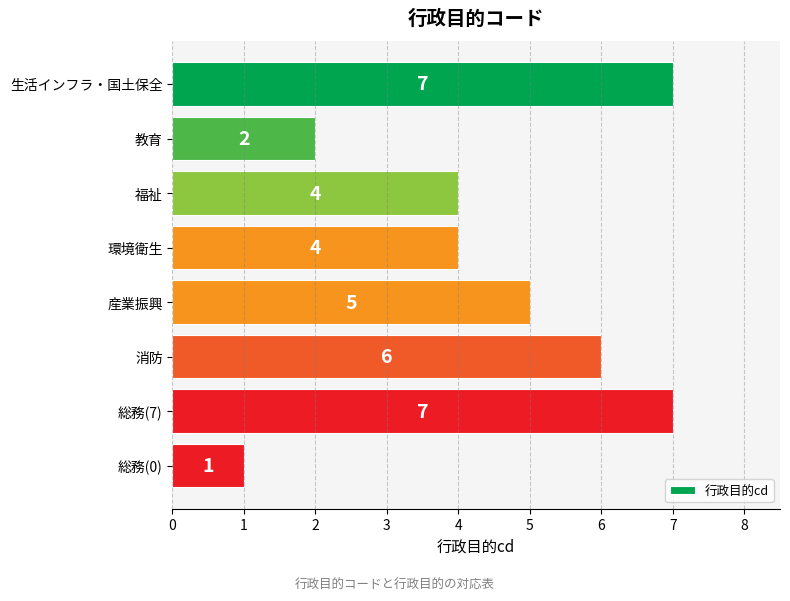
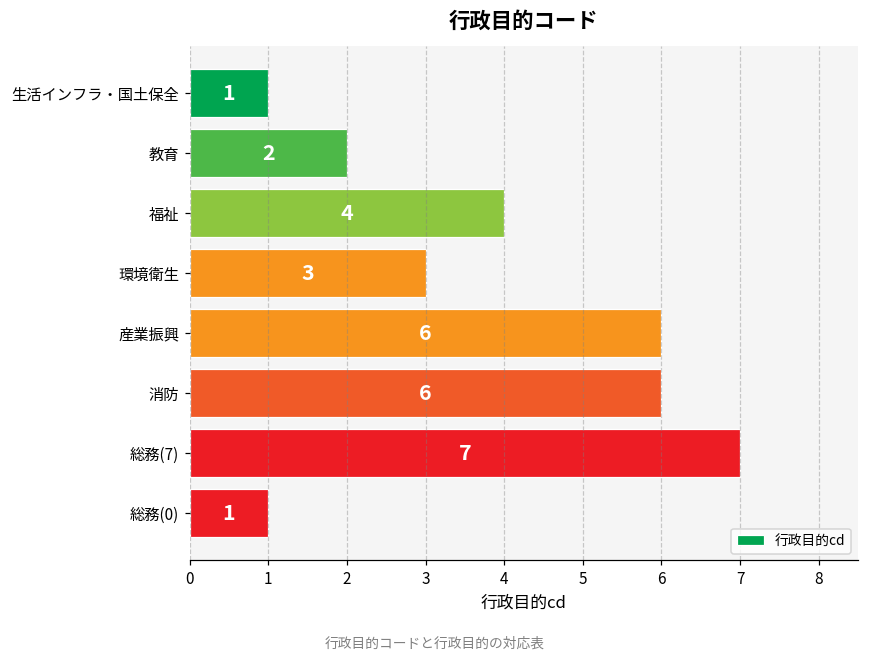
生活インフラ・国土保全: 7 -> 1
環境衛生: 4 -> 3
産業振興: 5 -> 6
